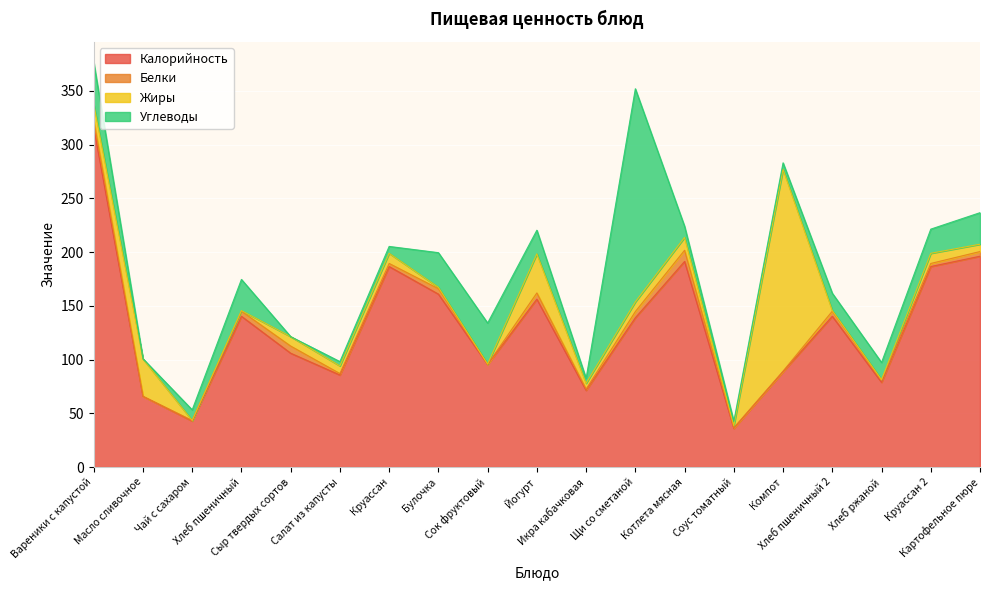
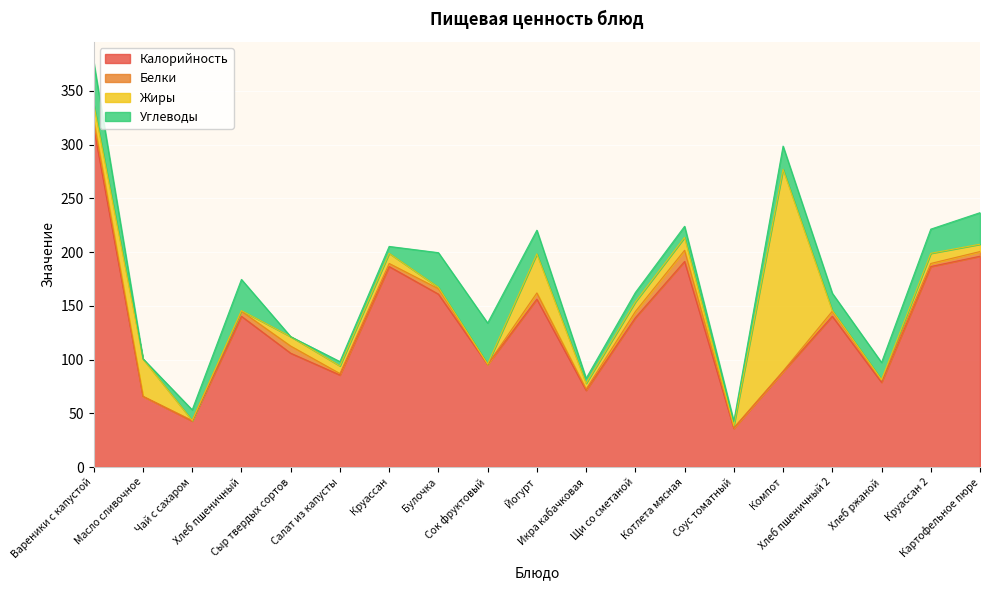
Углеводы, Щи со сметаной: 198 -> 9
Углеводы, Компот: 6 -> 22
